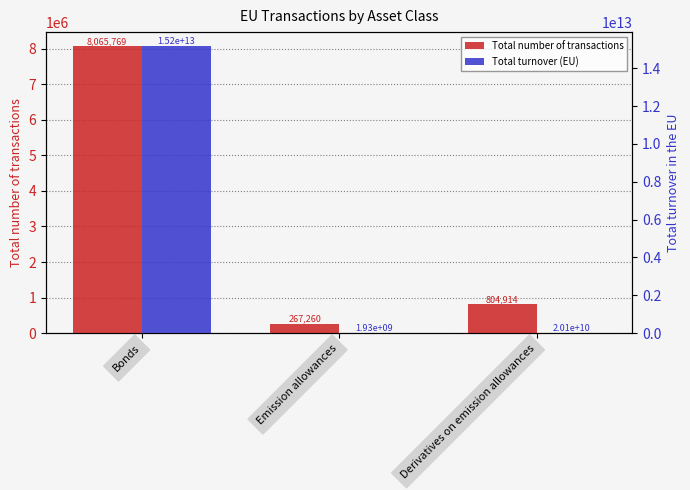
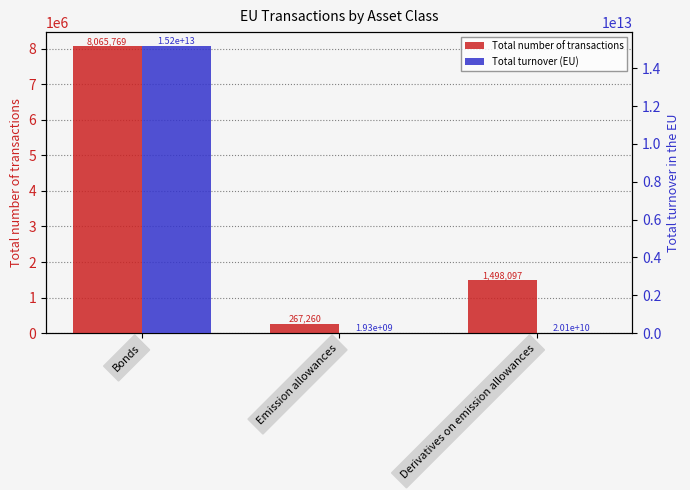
Total number of transactions, Derivatives on emission allowances: 804,914 -> 1,498,097
